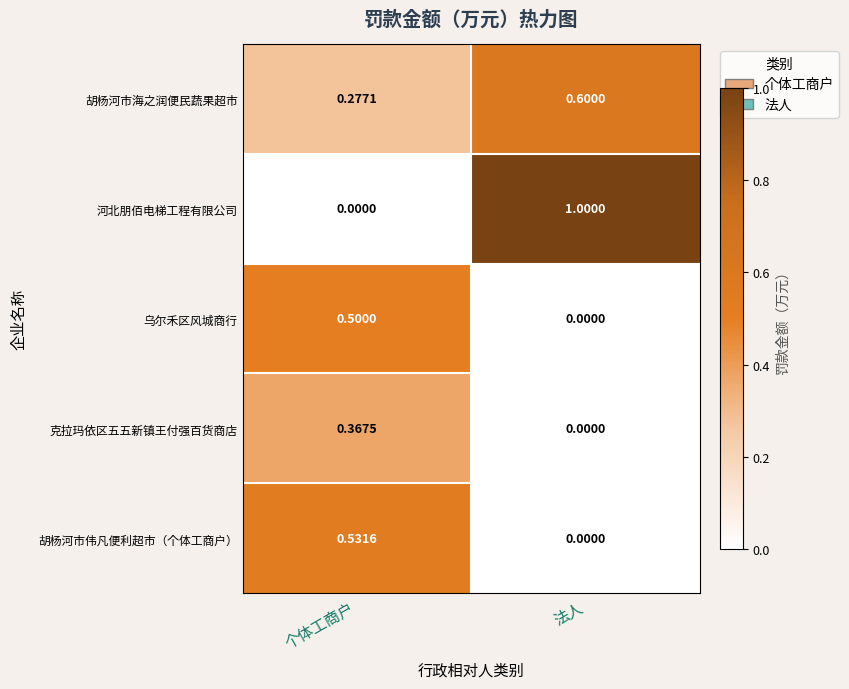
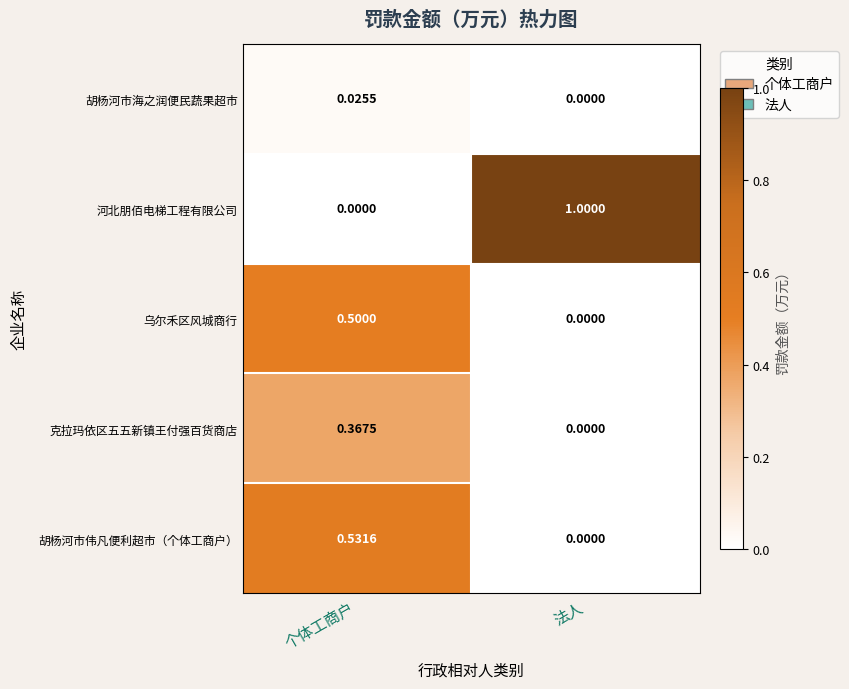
胡杨河市海之润便民蔬果超市, 个体工商户: 0.2771 -> 0.0255
胡杨河市海之润便民蔬果超市, 法人: 0.6000 -> 0.0000
